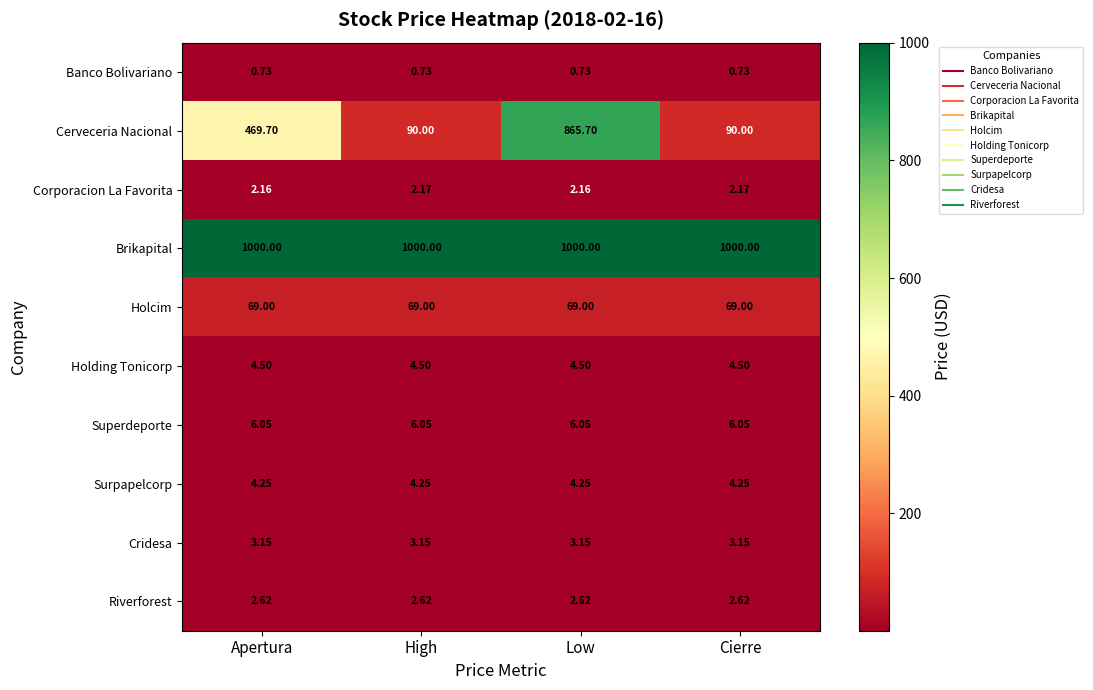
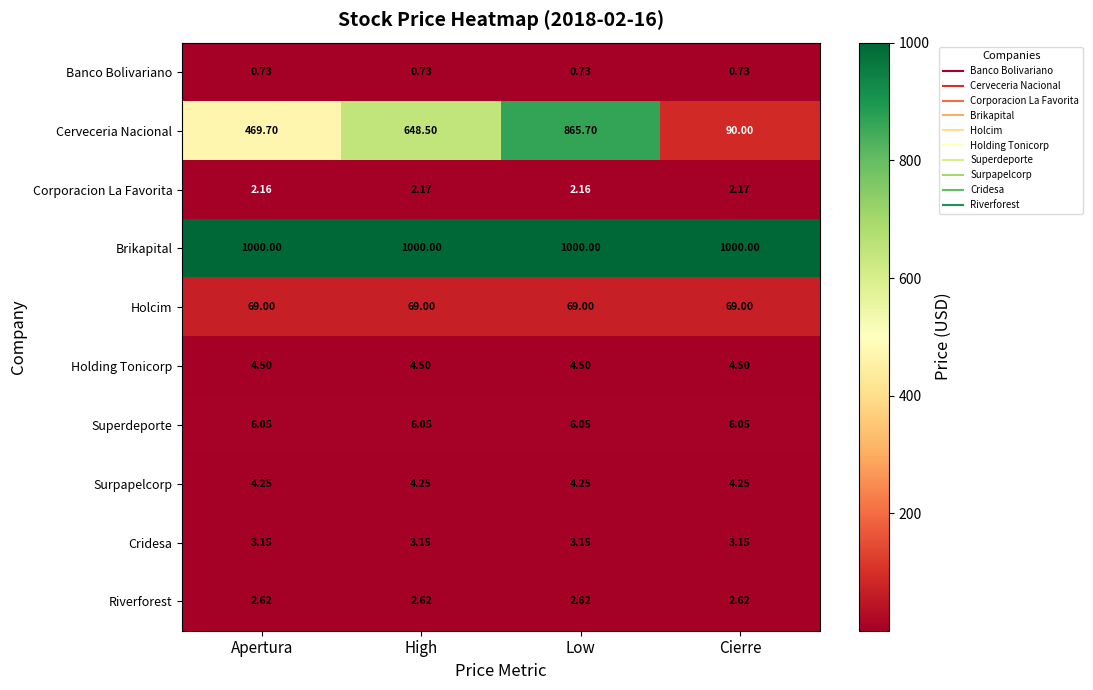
Cerveceria Nacional, High: 90.00 -> 648.50
